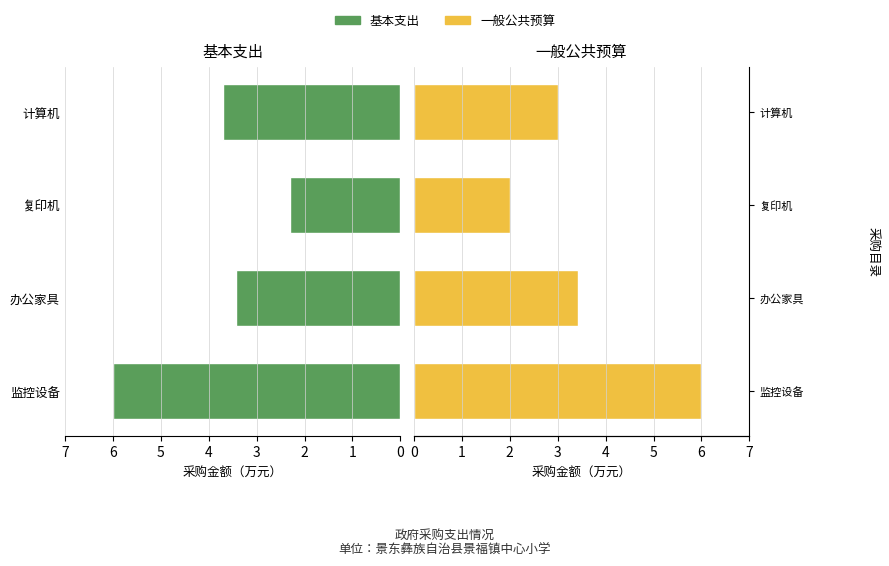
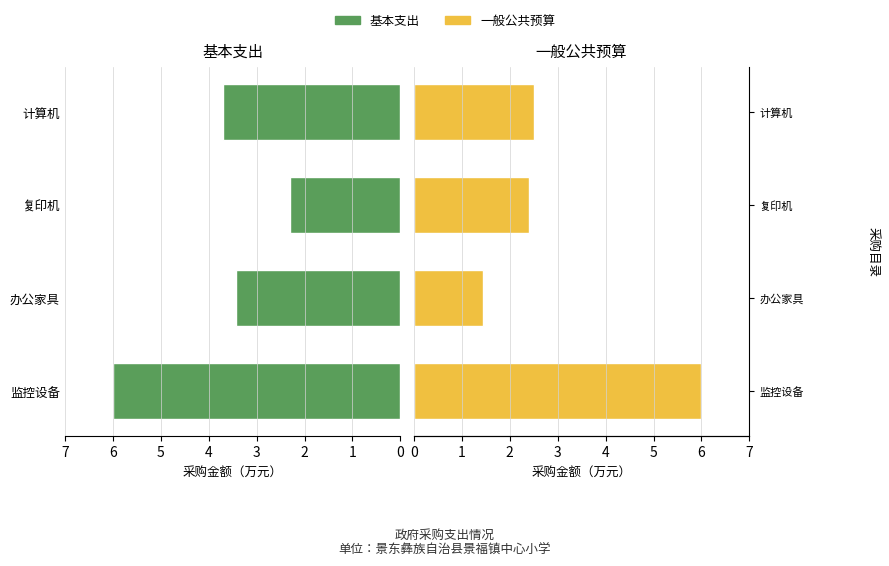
一般公共预算, 计算机: 3.0 -> 2.5
一般公共预算, 复印机: 2.0 -> 2.4
一般公共预算, 办公家具: 3.4 -> 1.4
